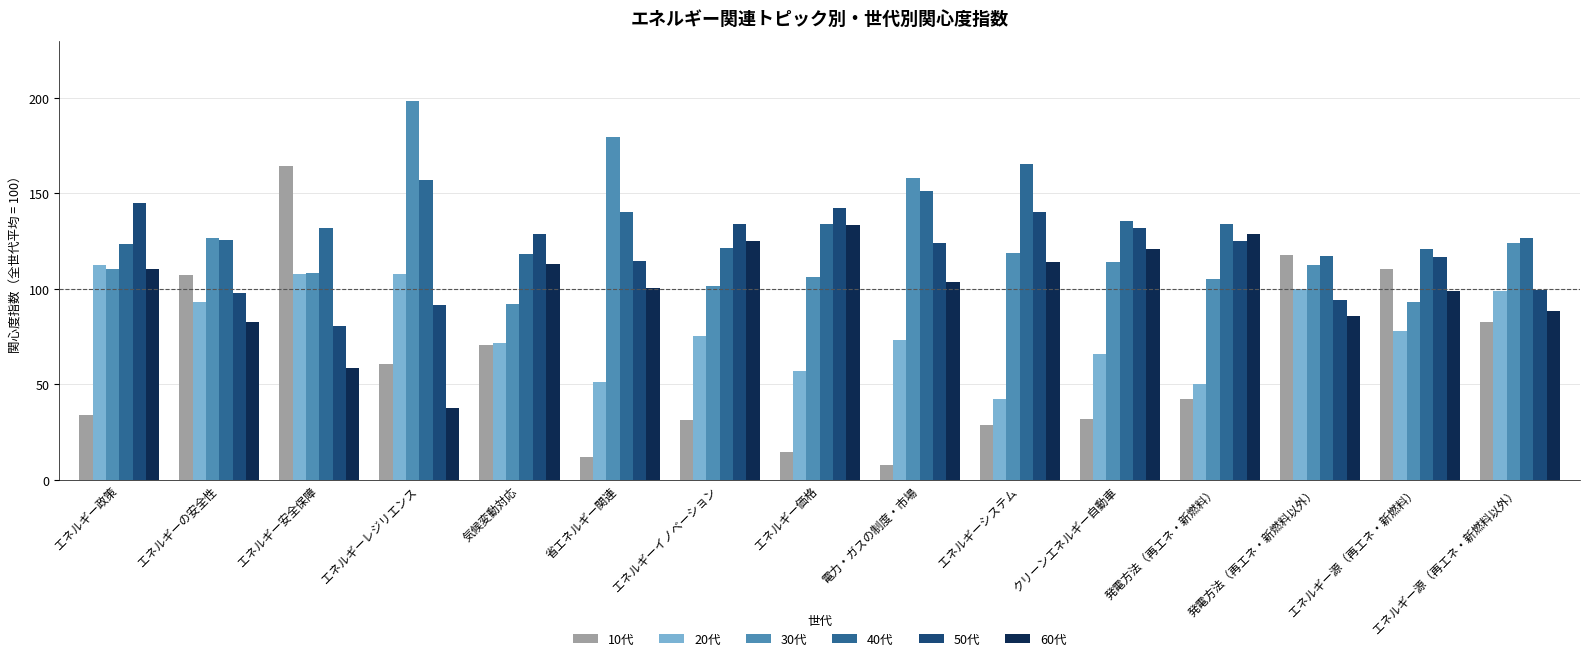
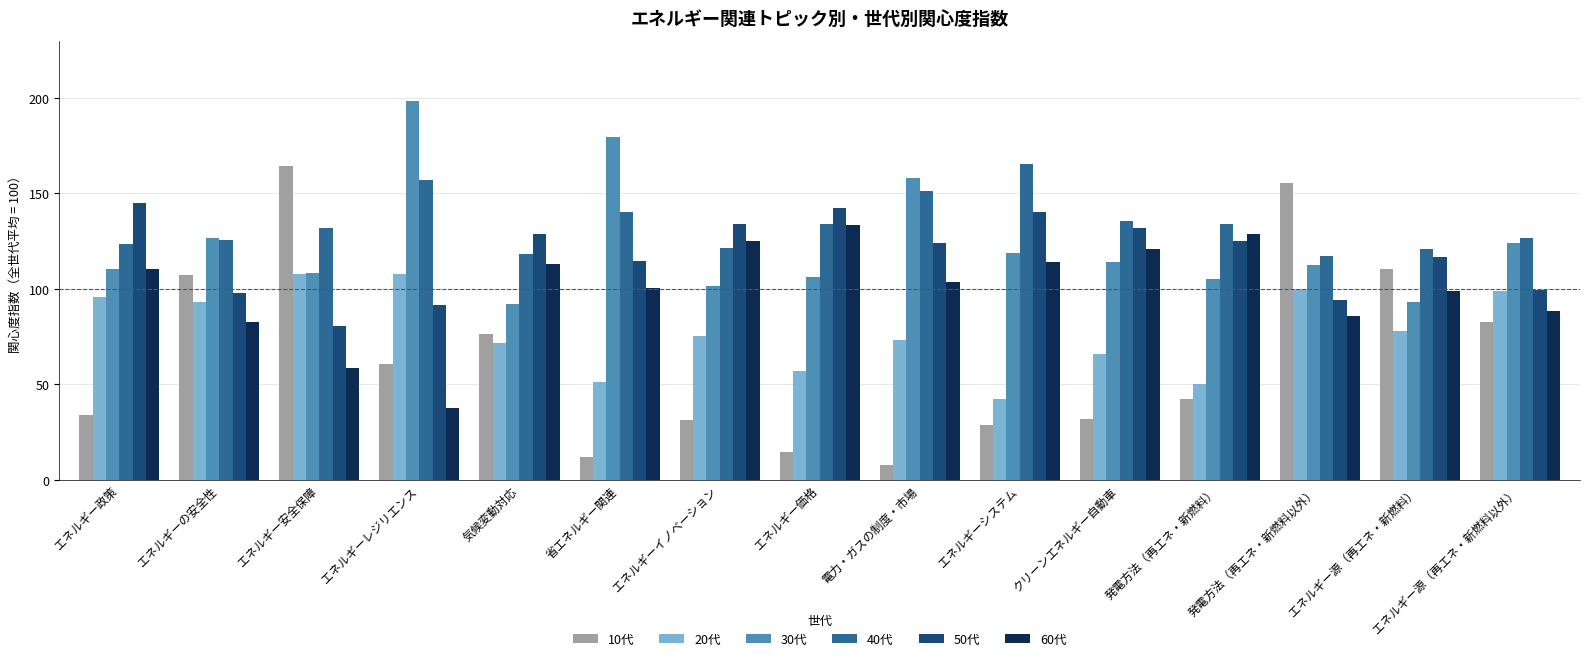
20代, エネルギー政策: 112 -> 96
10代, 気候変動対応: 71 -> 76
10代, 発電方法（再エネ・新燃料以外）: 118 -> 155
